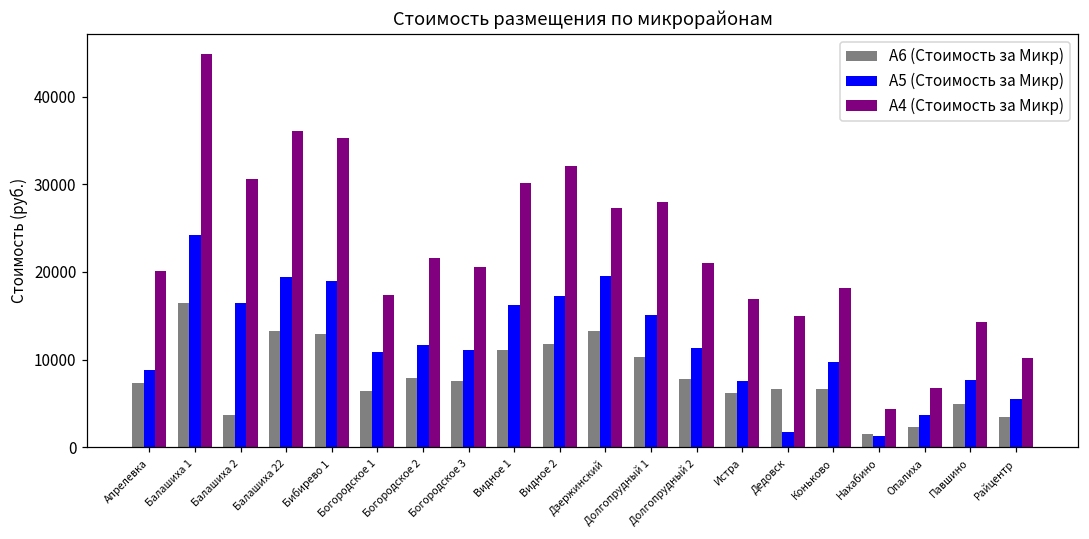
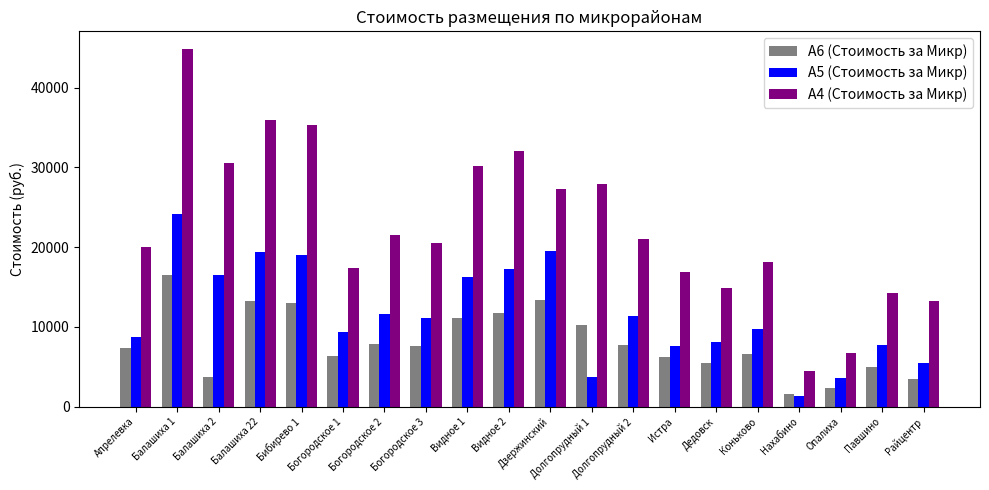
А5 (Стоимость за Микр), Богородское 1: 11000 -> 9000
А5 (Стоимость за Микр), Долгопрудный 1: 15000 -> 4000
А6 (Стоимость за Микр), Дедовск: 7000 -> 5000
А5 (Стоимость за Микр), Дедовск: 2000 -> 8000
А4 (Стоимость за Микр), Райцентр: 10000 -> 13000
